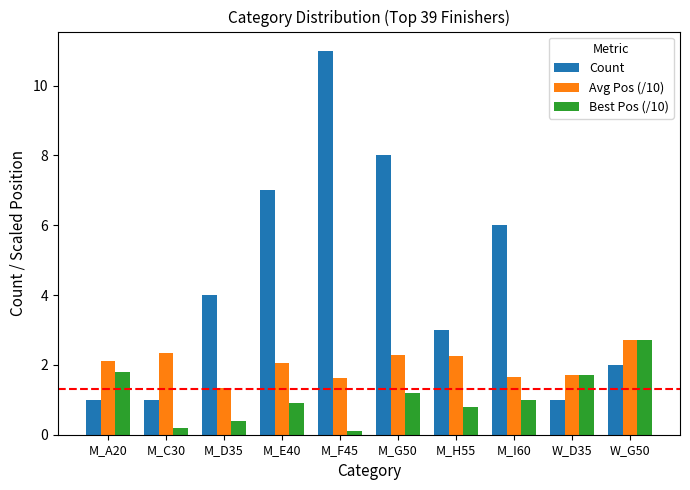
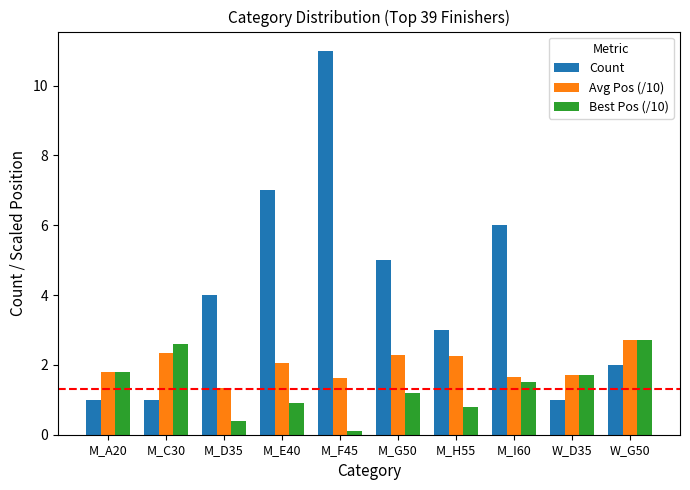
Avg Pos (/10), M_A20: 2.1 -> 1.8
Best Pos (/10), M_C30: 0.2 -> 2.6
Count, M_G50: 8 -> 5
Best Pos (/10), M_I60: 1.0 -> 1.5
